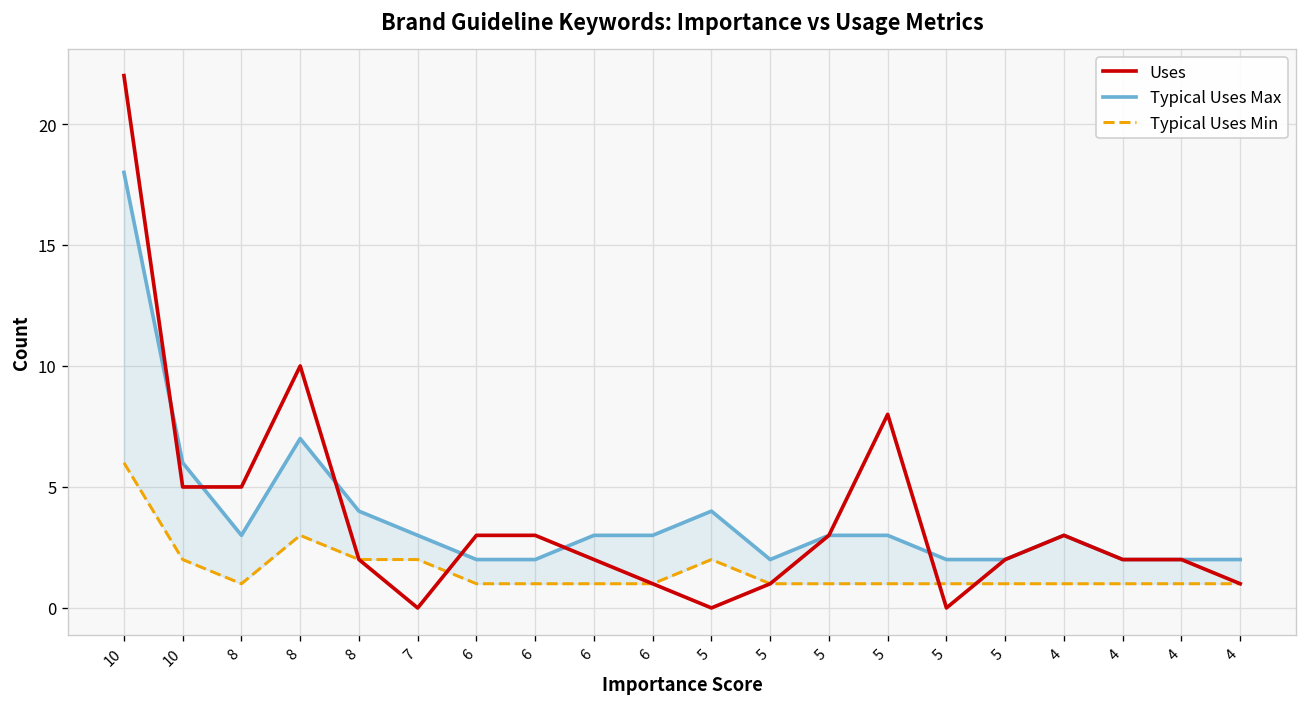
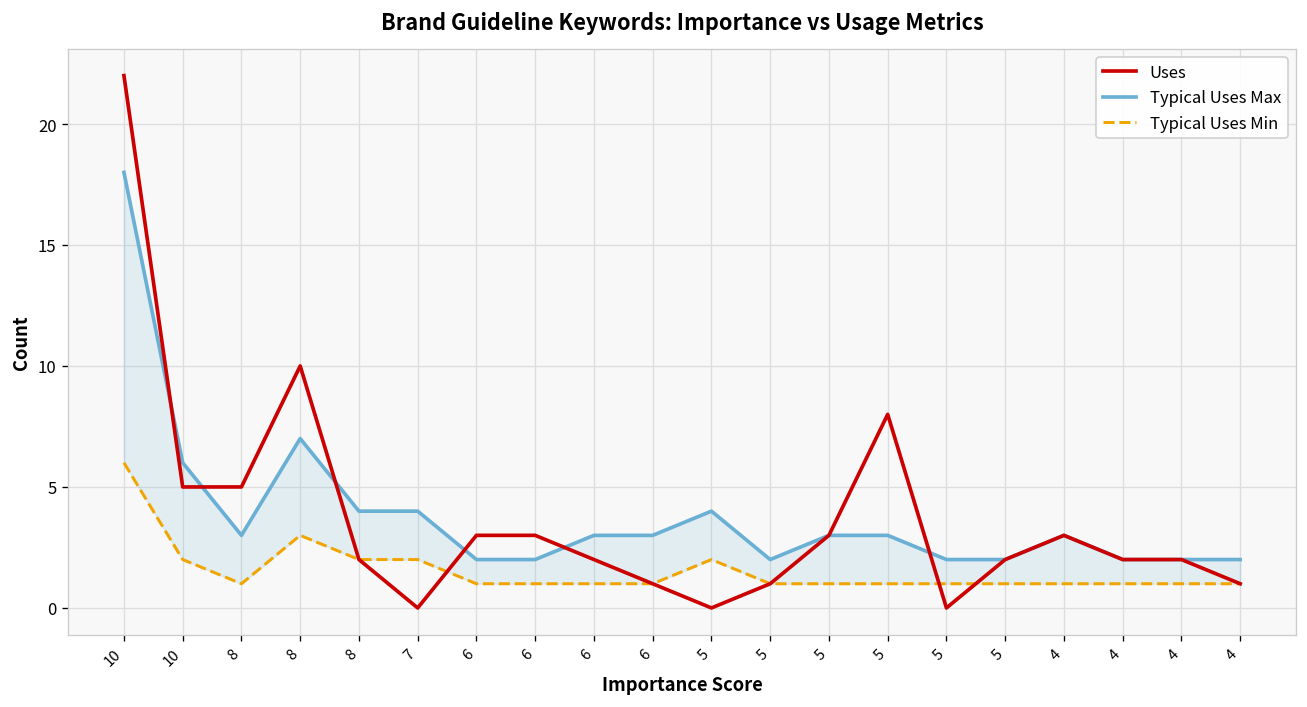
Typical Uses Max, 7: 3 -> 4
